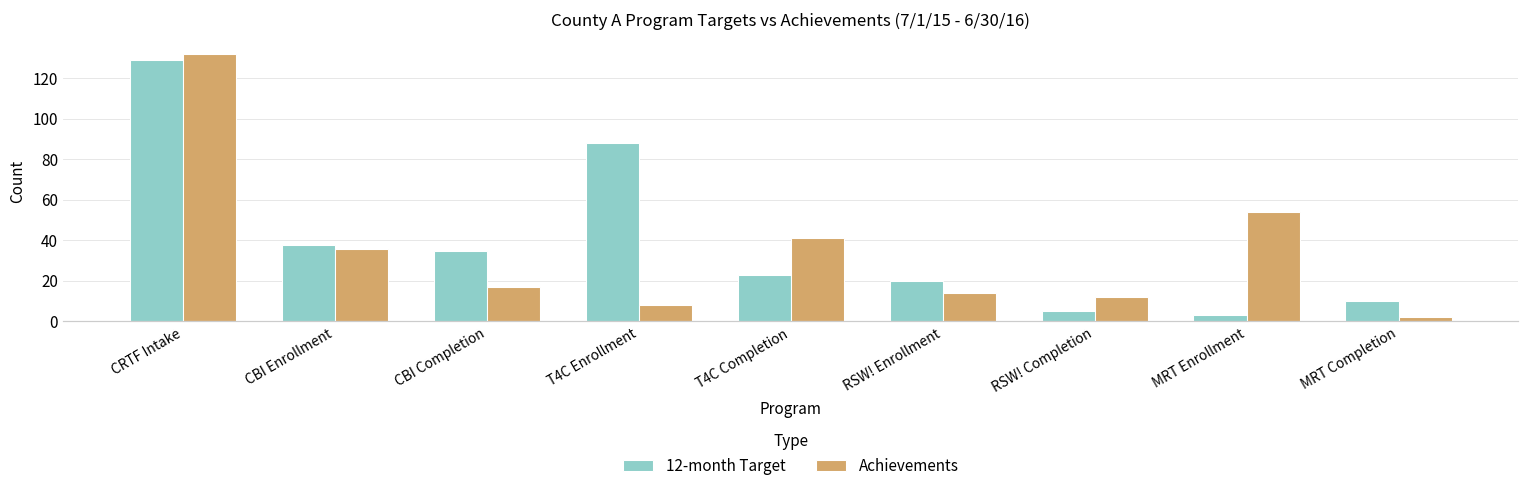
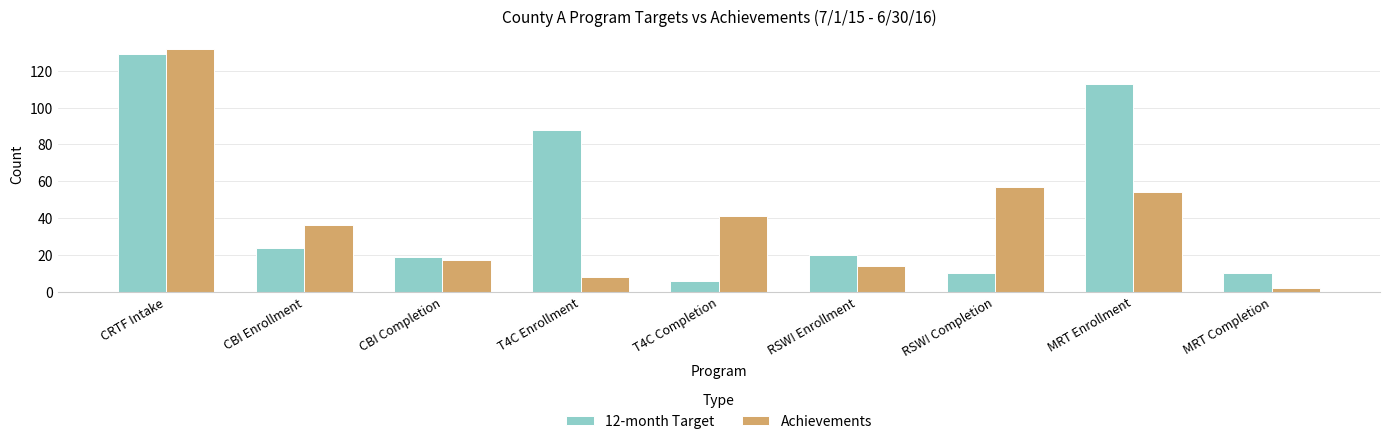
12-month Target, CBI Enrollment: 38 -> 24
12-month Target, CBI Completion: 35 -> 19
12-month Target, T4C Completion: 23 -> 6
12-month Target, RSW! Completion: 5 -> 10
Achievements, RSW! Completion: 12 -> 57
12-month Target, MRT Enrollment: 3 -> 113
